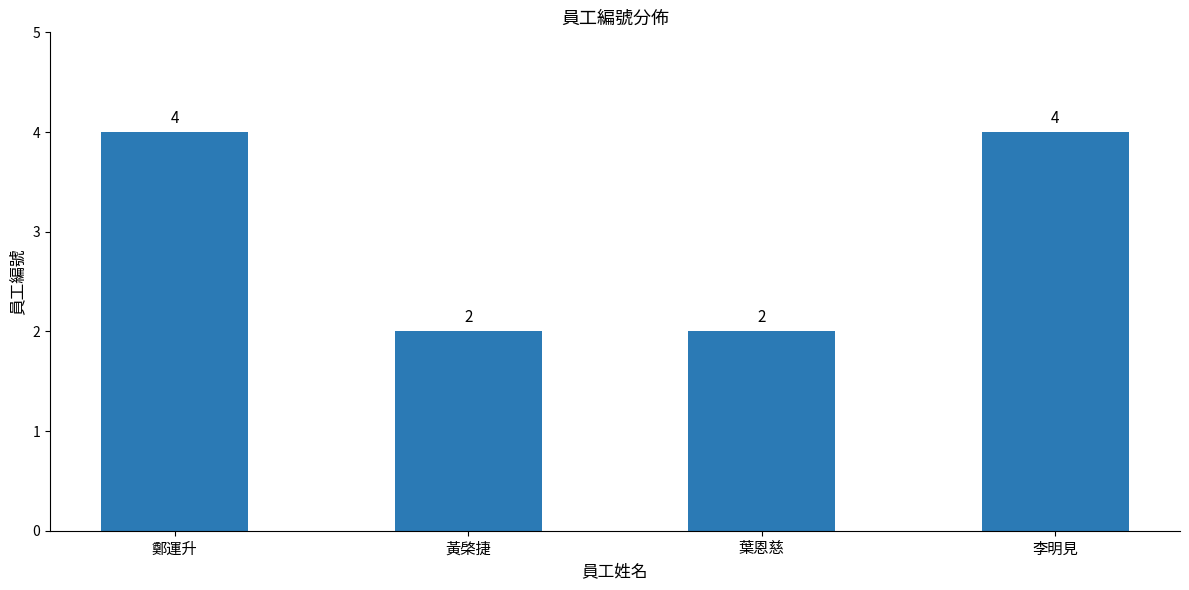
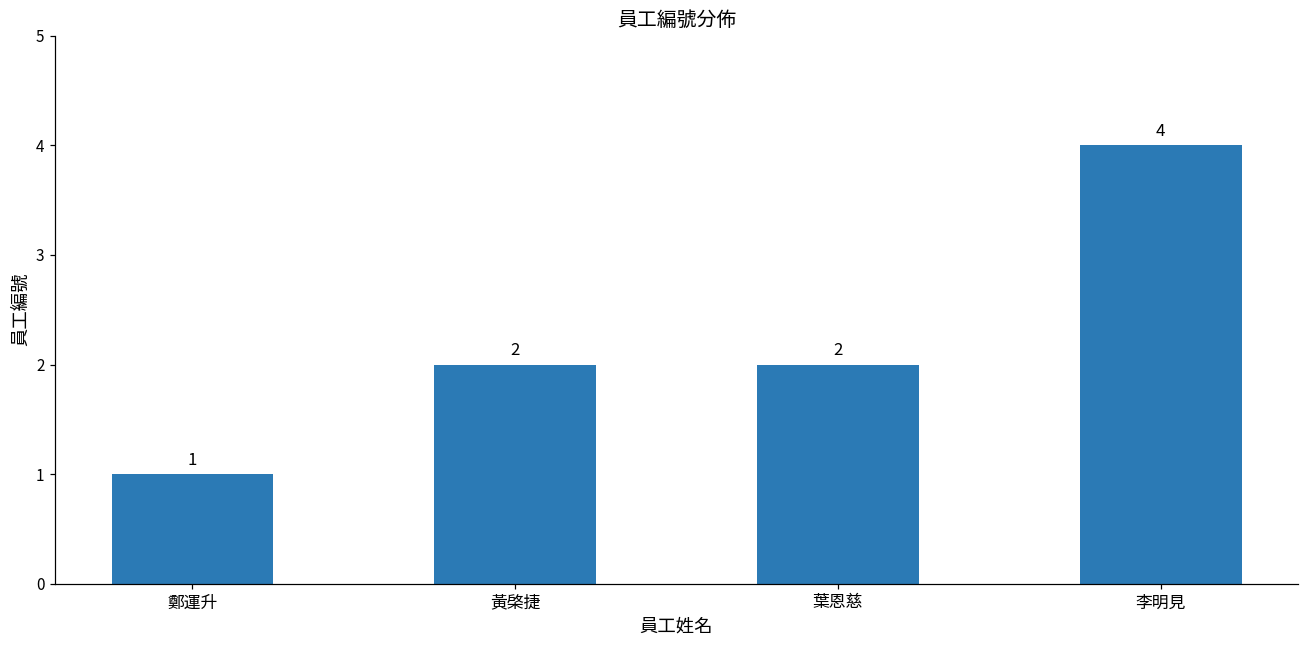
鄭運升: 4 -> 1
